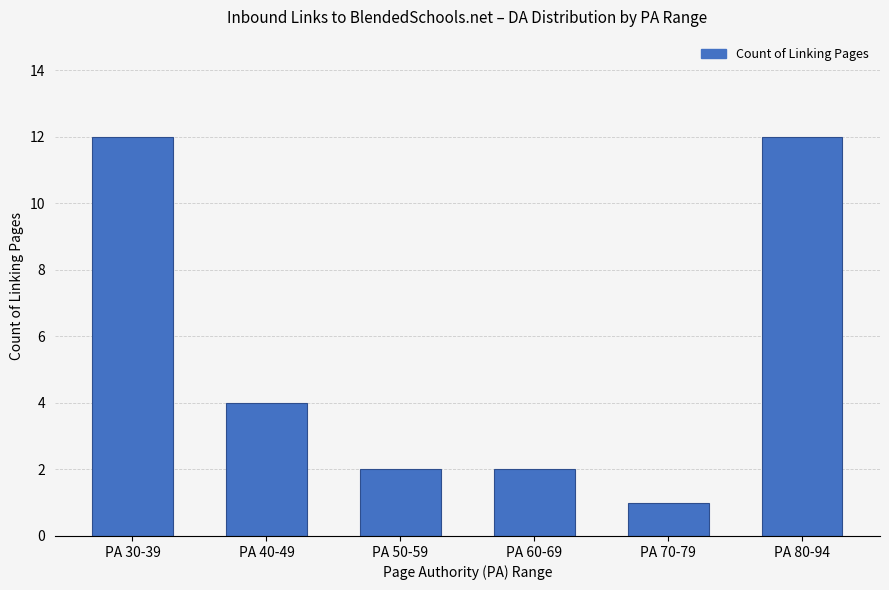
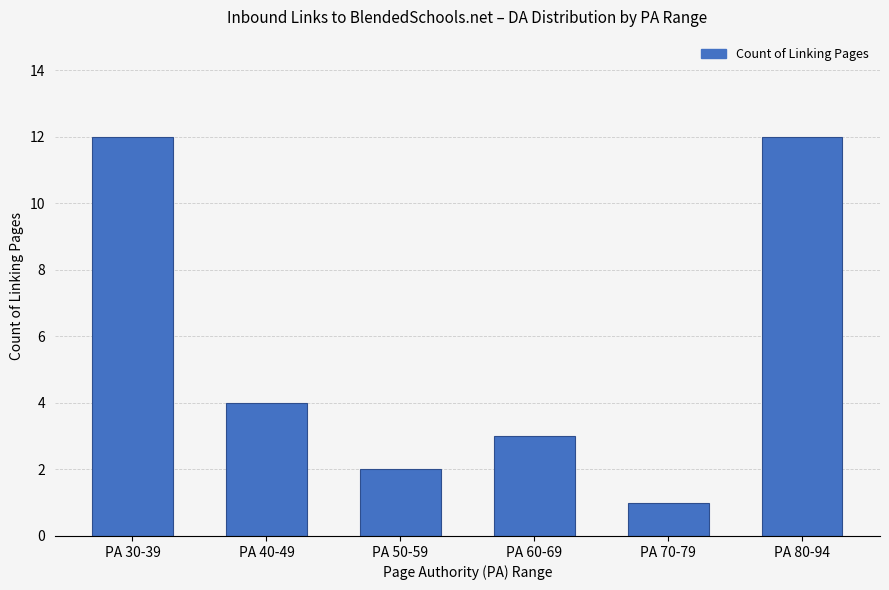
PA 60-69: 2 -> 3
